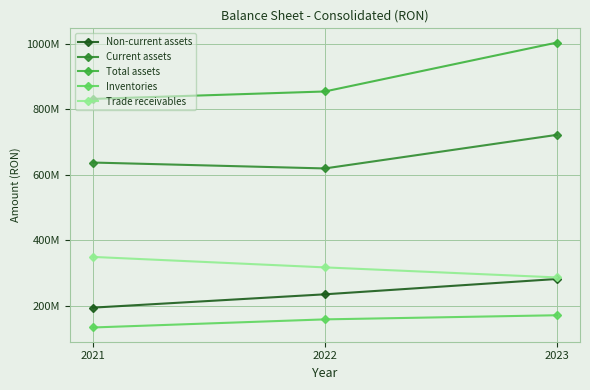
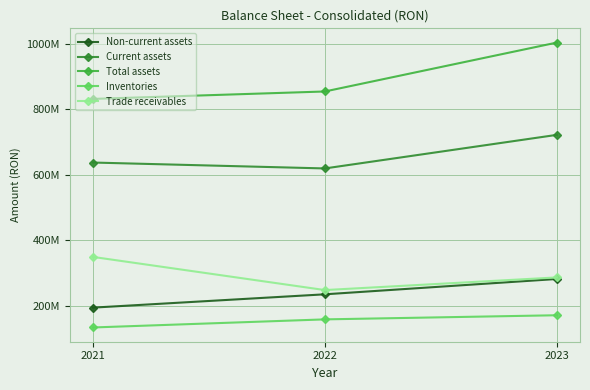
Trade receivables, 2022: 320000000 -> 250000000
